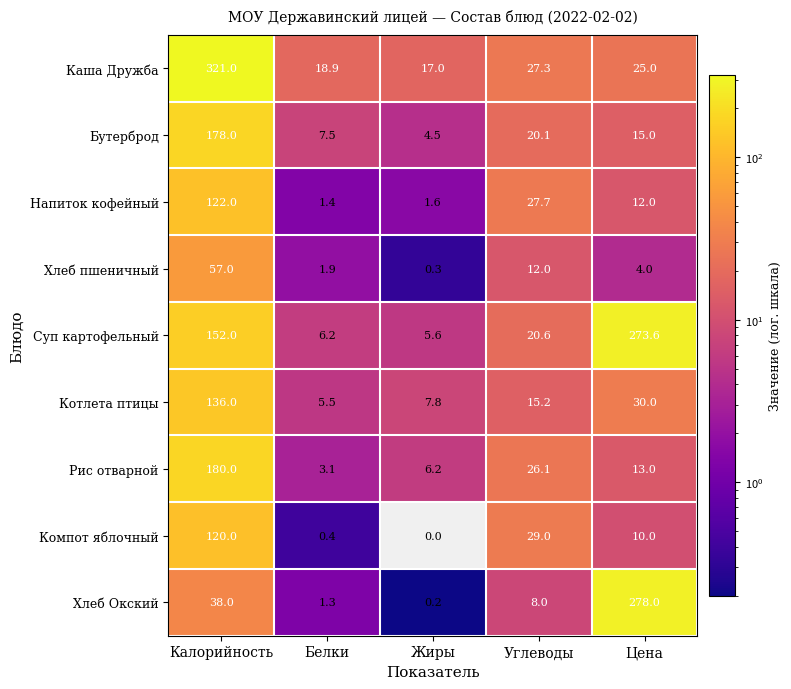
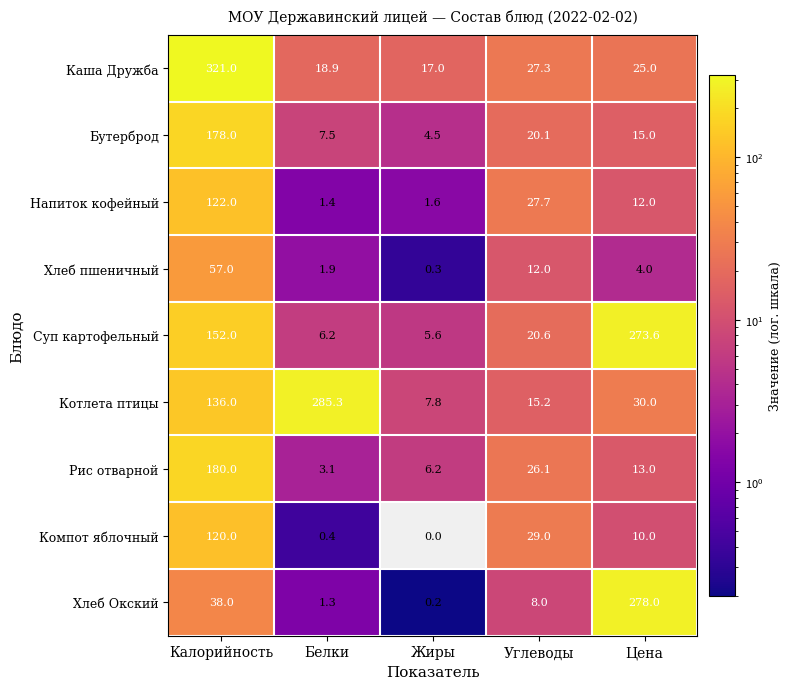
Котлета птицы, Белки: 5.5 -> 285.3
